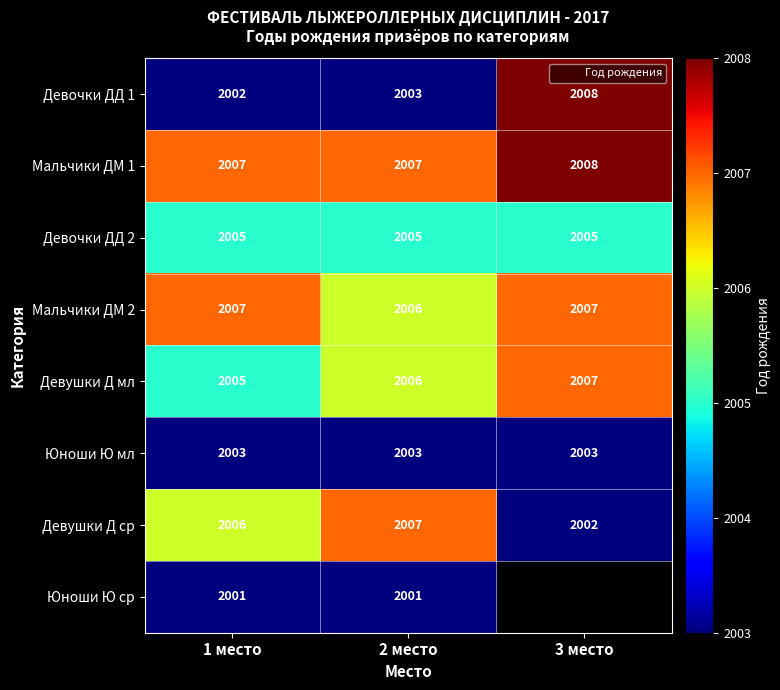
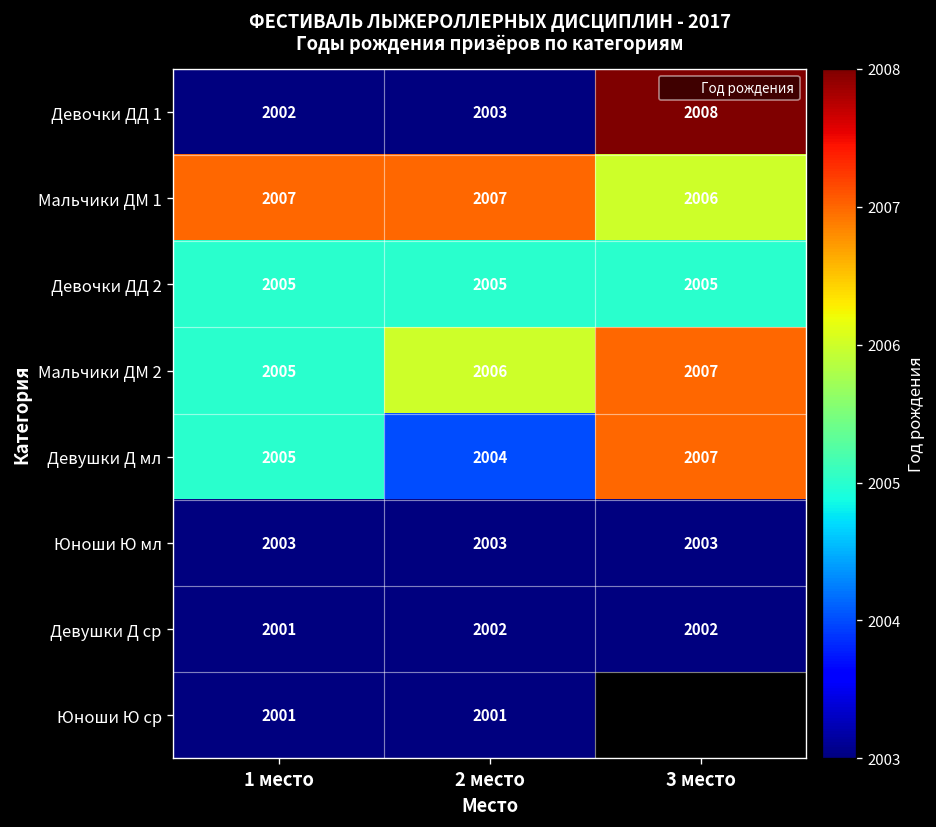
Мальчики ДМ 1, 3 место: 2008 -> 2006
Мальчики ДМ 2, 1 место: 2007 -> 2005
Девушки Д мл, 2 место: 2006 -> 2004
Девушки Д ср, 1 место: 2006 -> 2001
Девушки Д ср, 2 место: 2007 -> 2002
